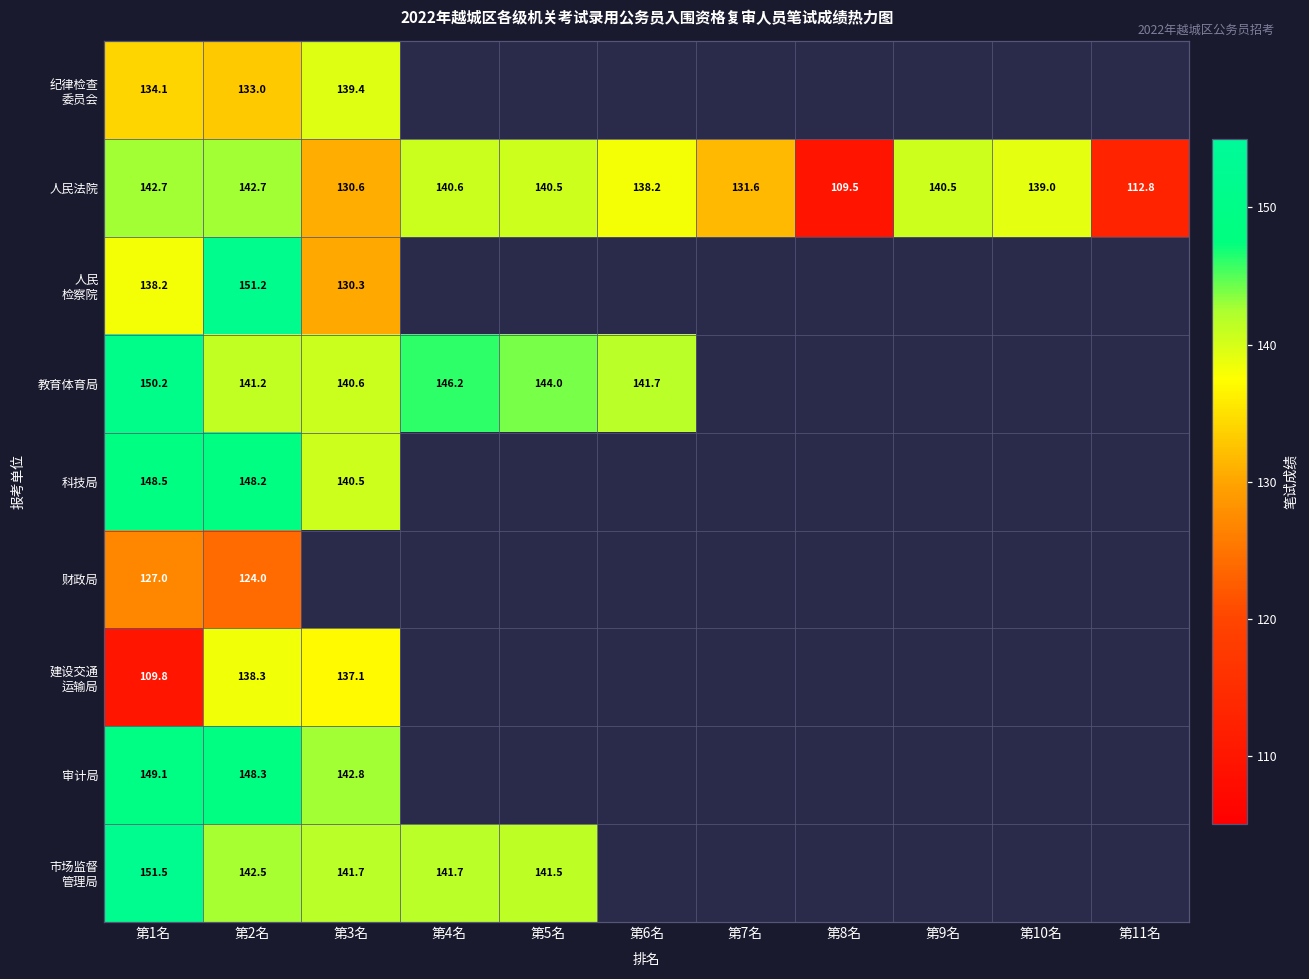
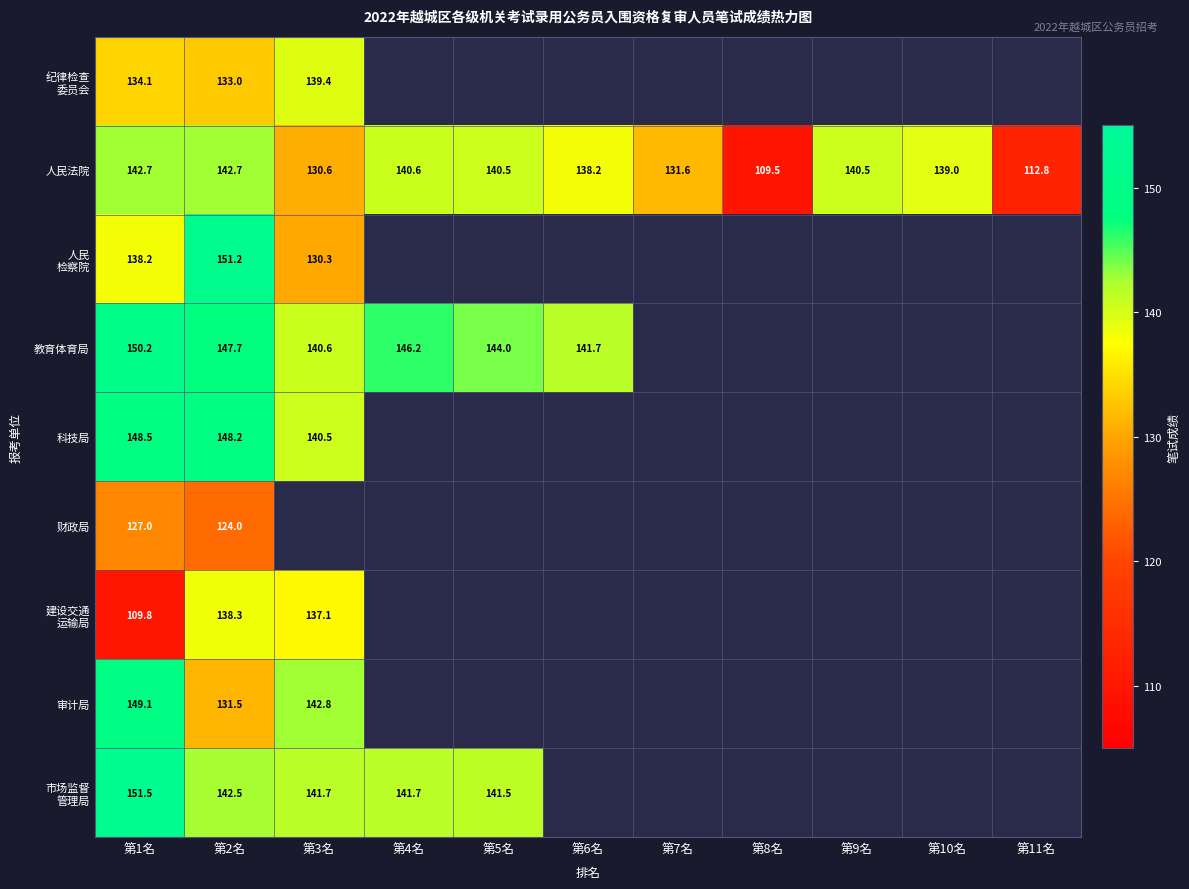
教育体育局, 第2名: 141.2 -> 147.7
审计局, 第2名: 148.3 -> 131.5
